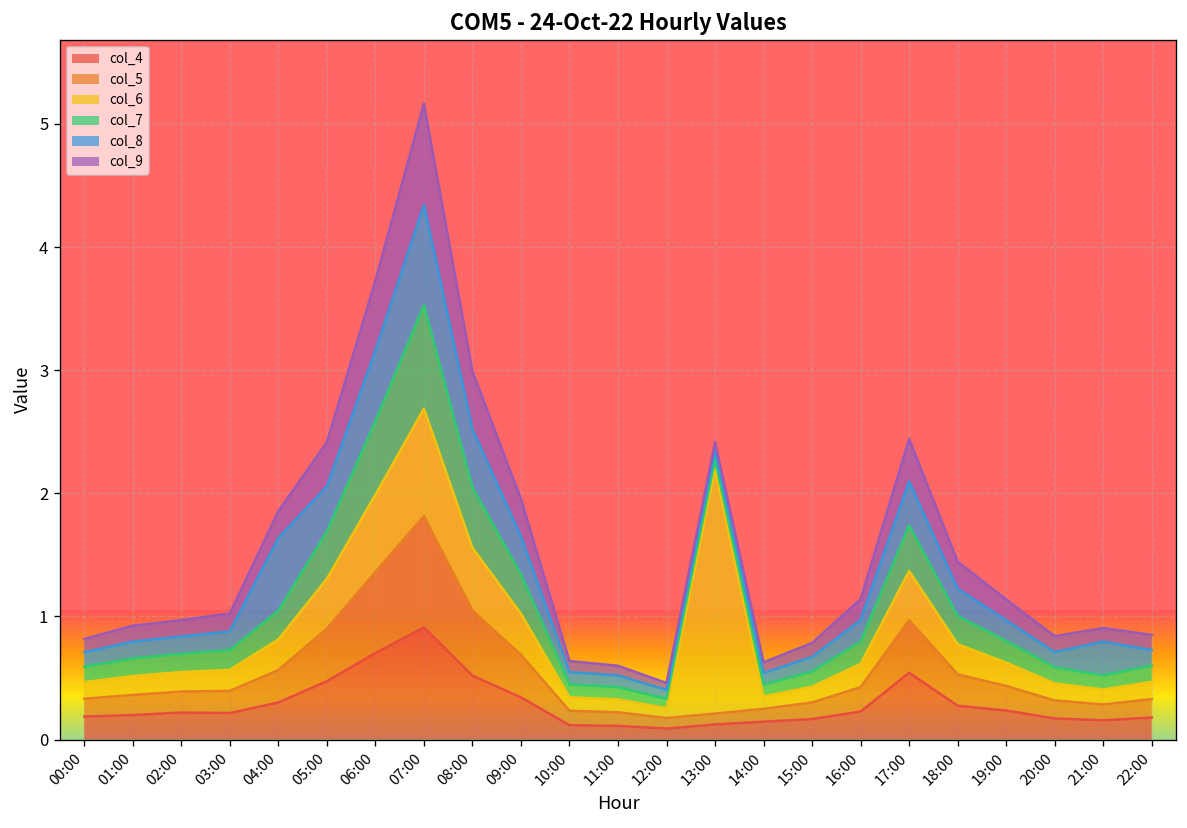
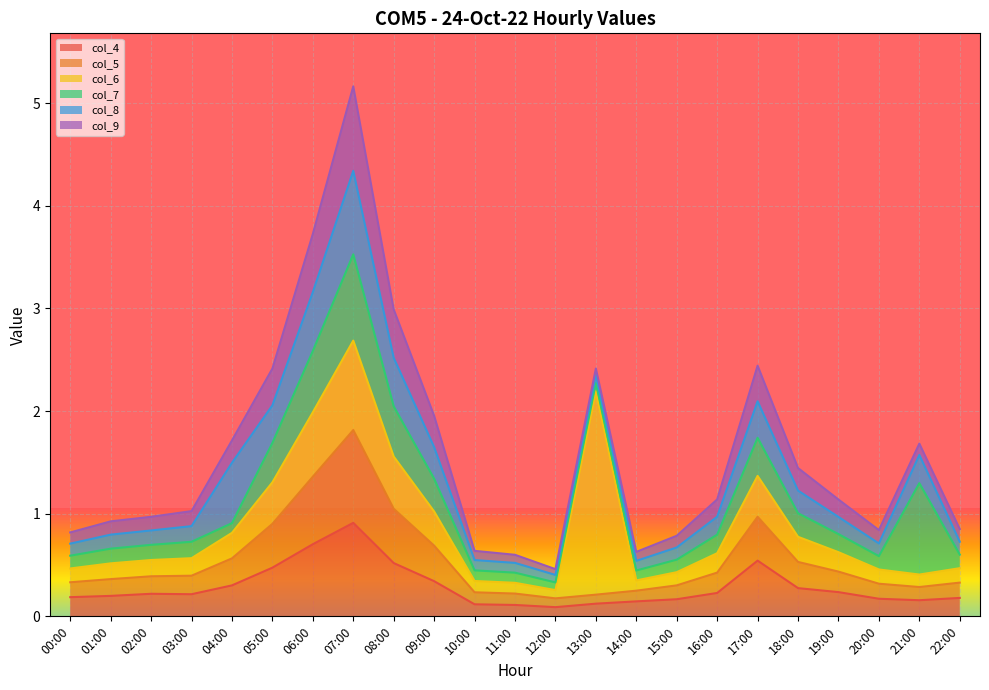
col_7, 04:00: 0.23 -> 0.09
col_7, 21:00: 0.11 -> 0.89
